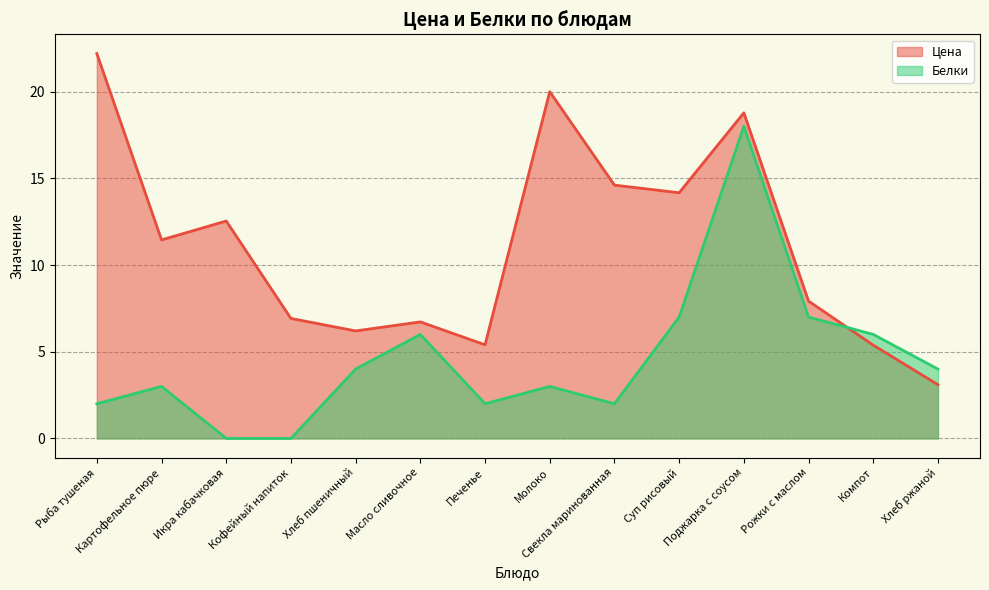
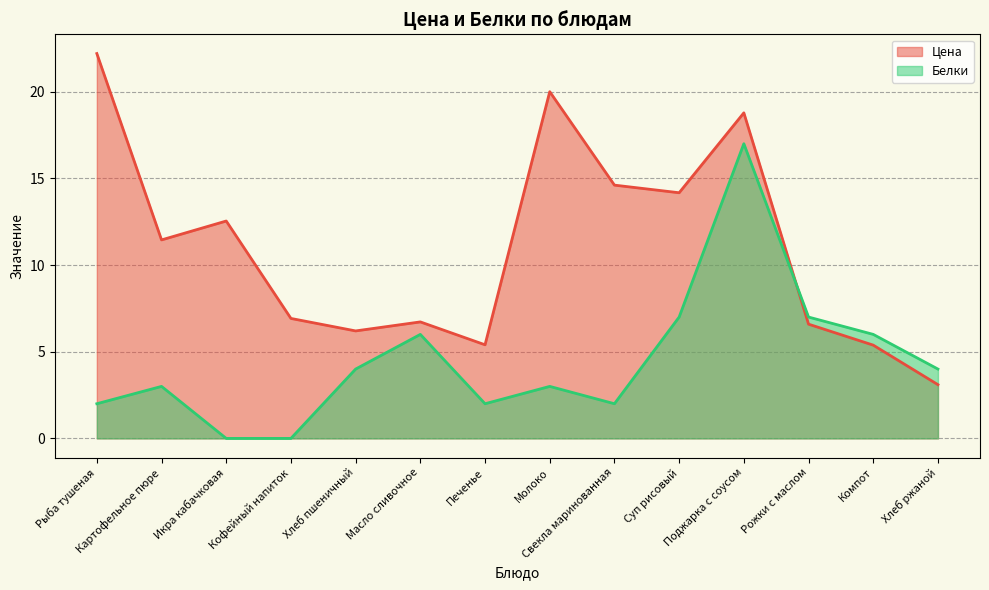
Белки, Поджарка с соусом: 18 -> 17
Цена, Рожки с маслом: 7.9 -> 6.6
